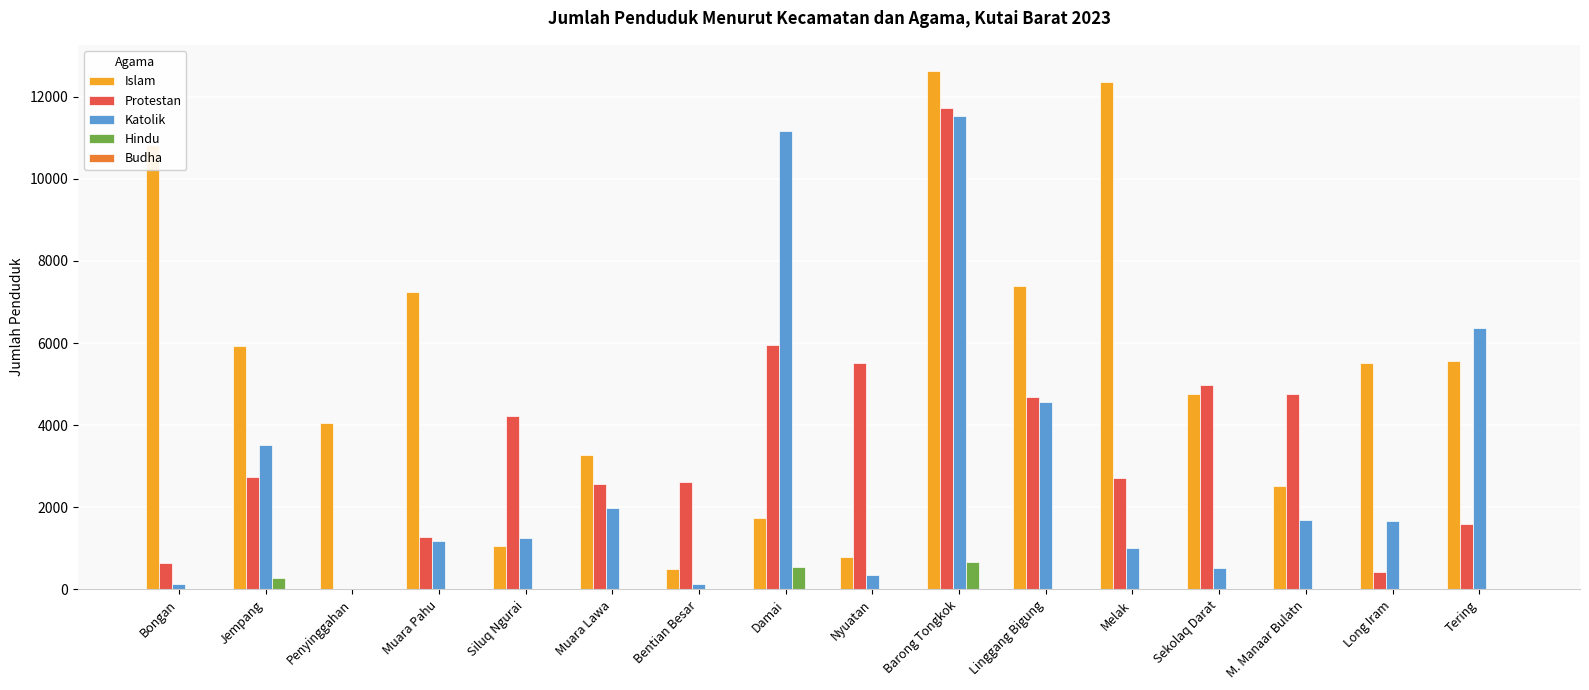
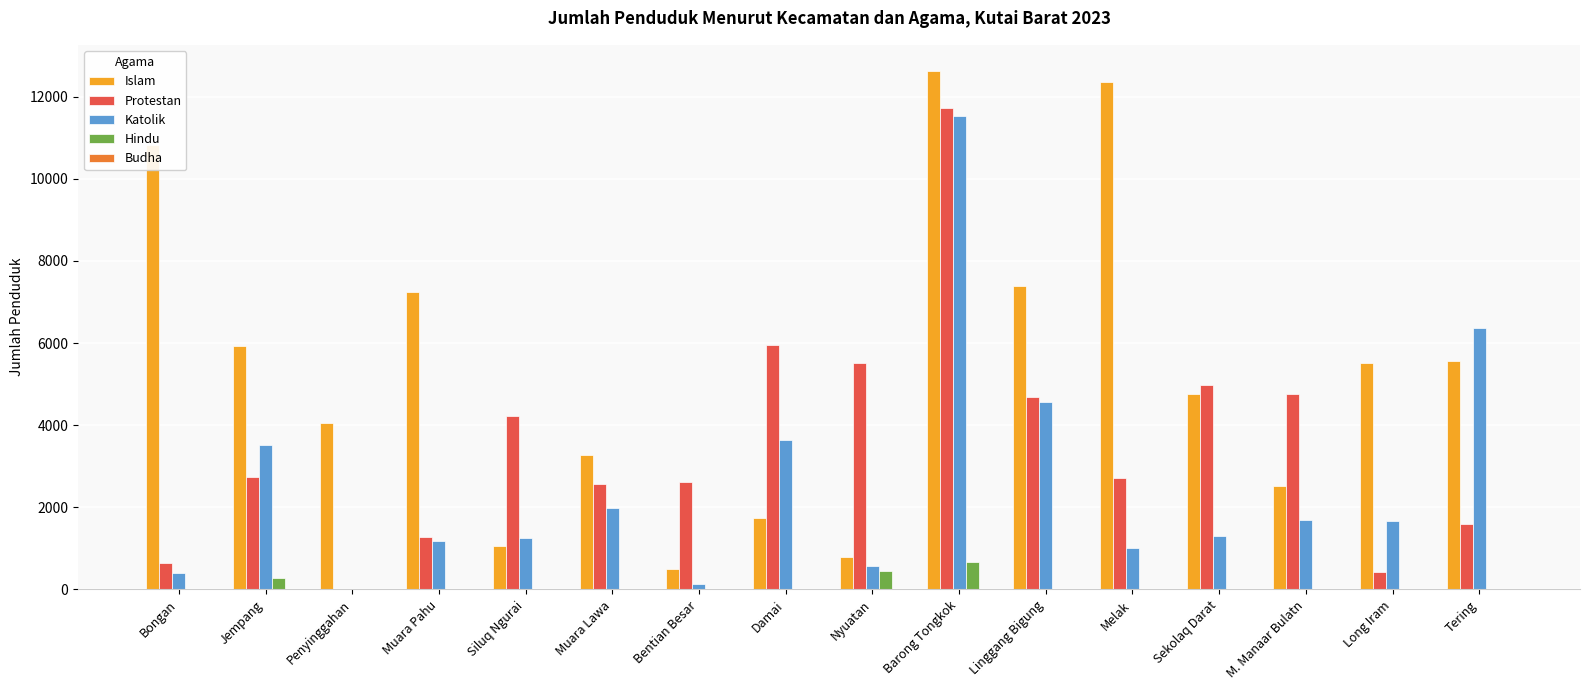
Katolik, Bongan: 100 -> 400
Katolik, Damai: 11200 -> 3600
Hindu, Damai: 500 -> 0
Katolik, Nyuatan: 400 -> 600
Hindu, Nyuatan: 0 -> 400
Katolik, Sekolaq Darat: 500 -> 1300
